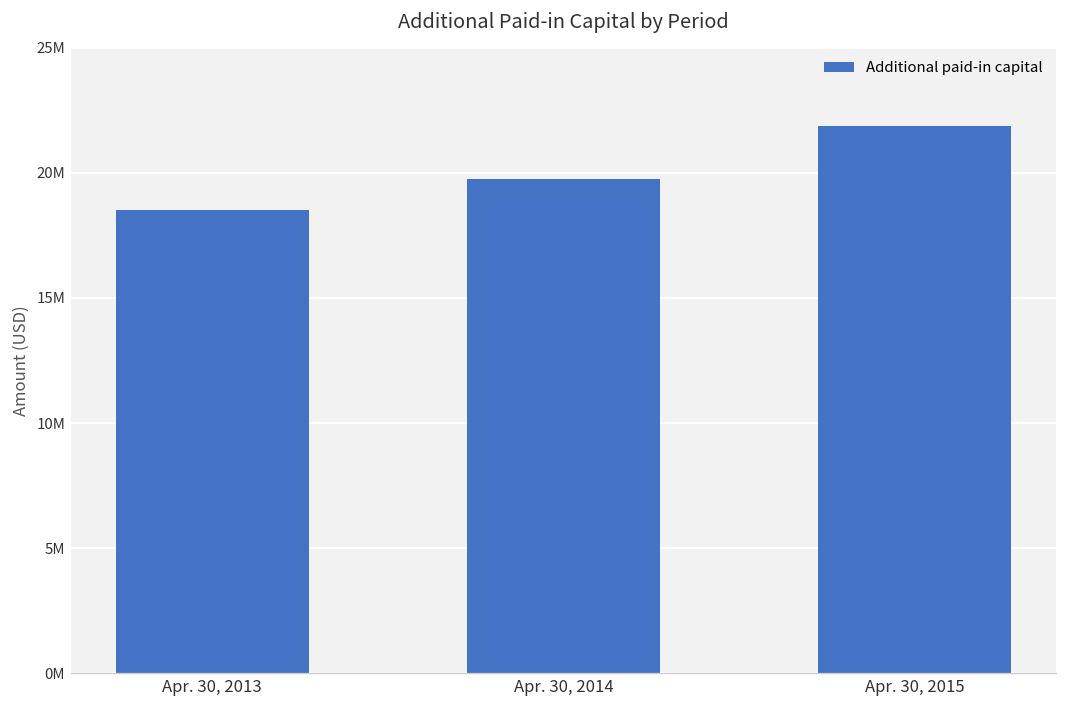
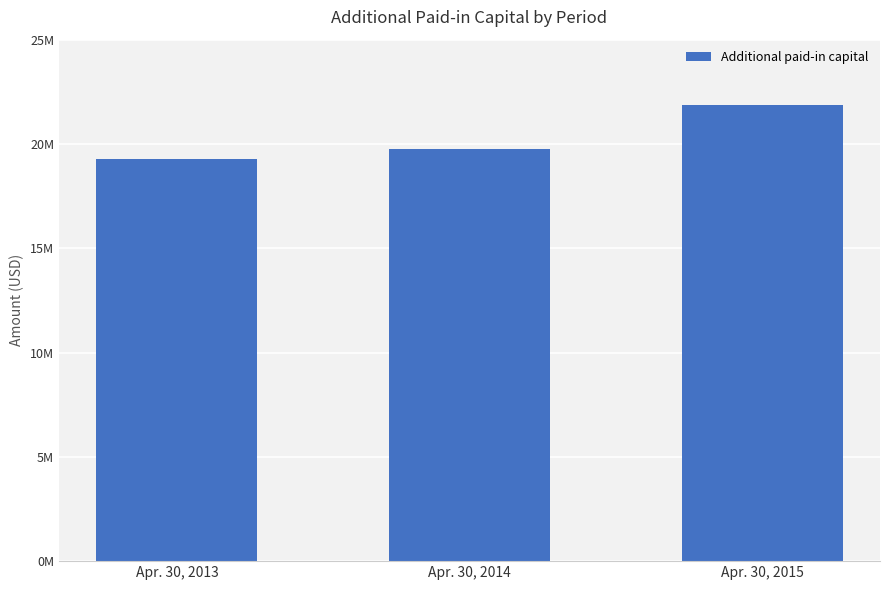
Apr. 30, 2013: 18500000 -> 19300000
